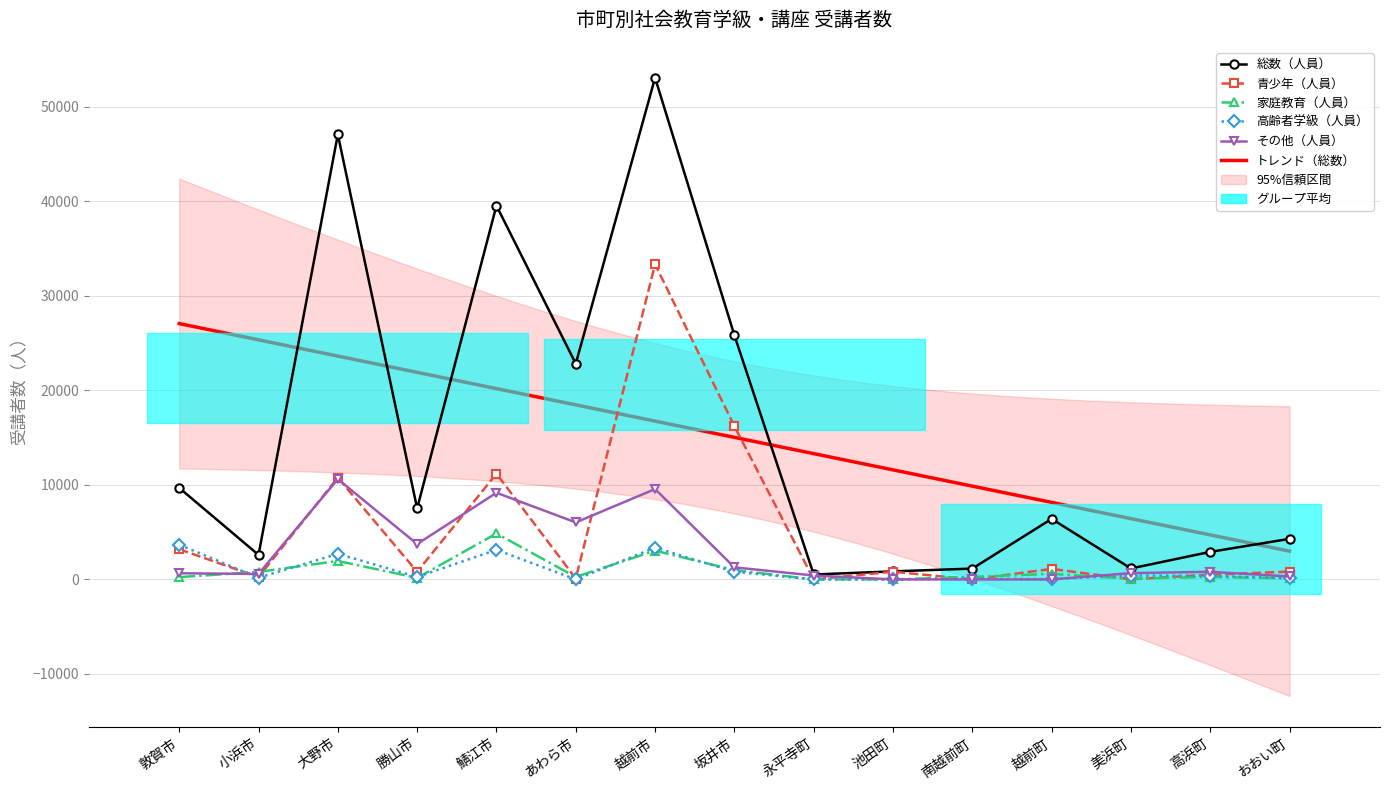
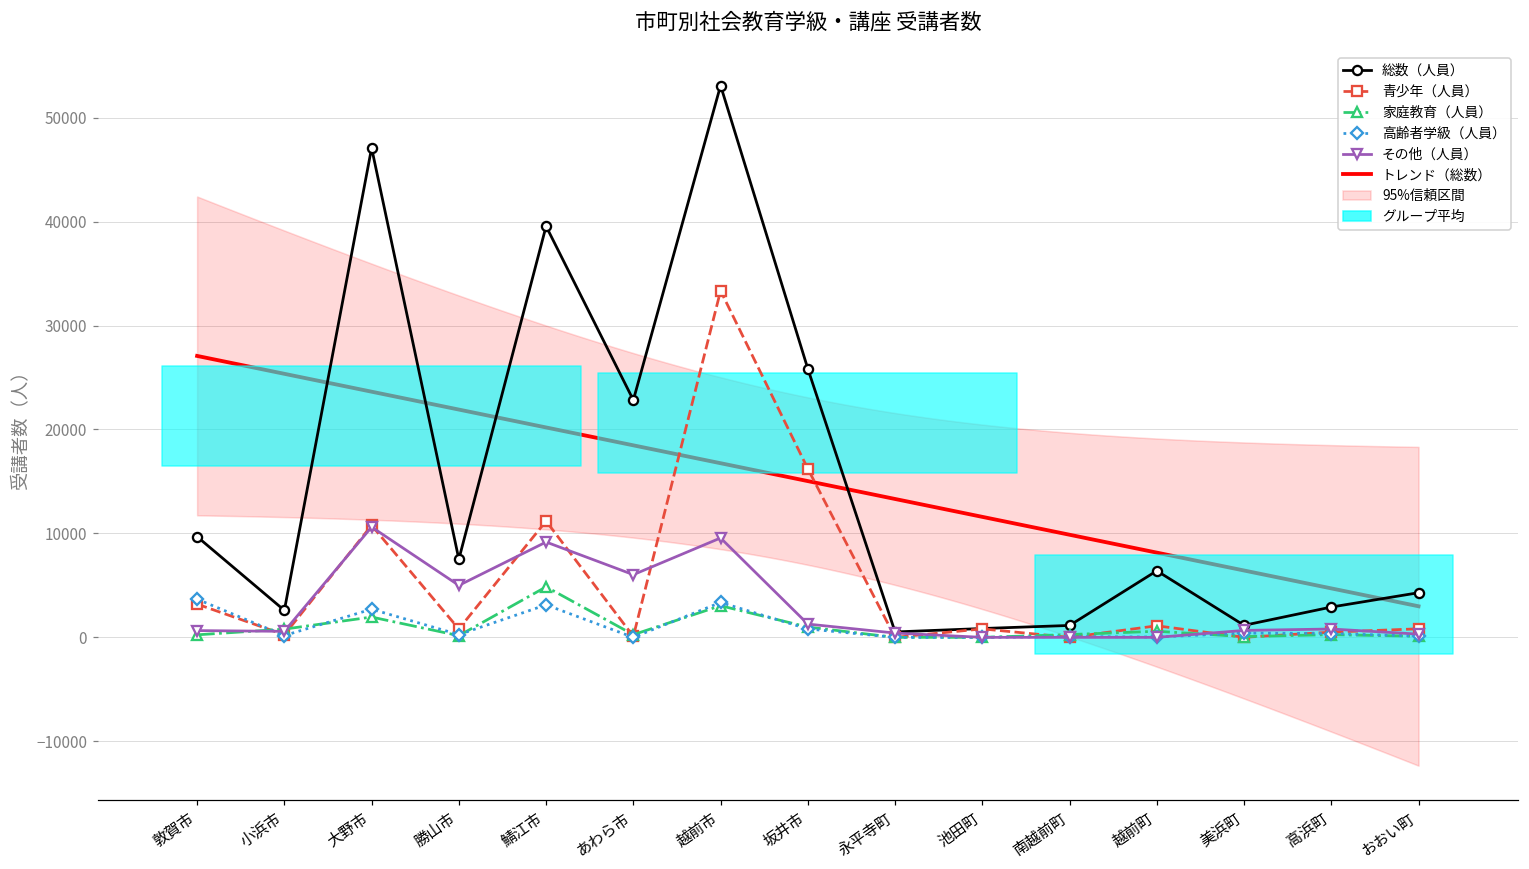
その他（人員）, 勝山市: 4000 -> 5000
